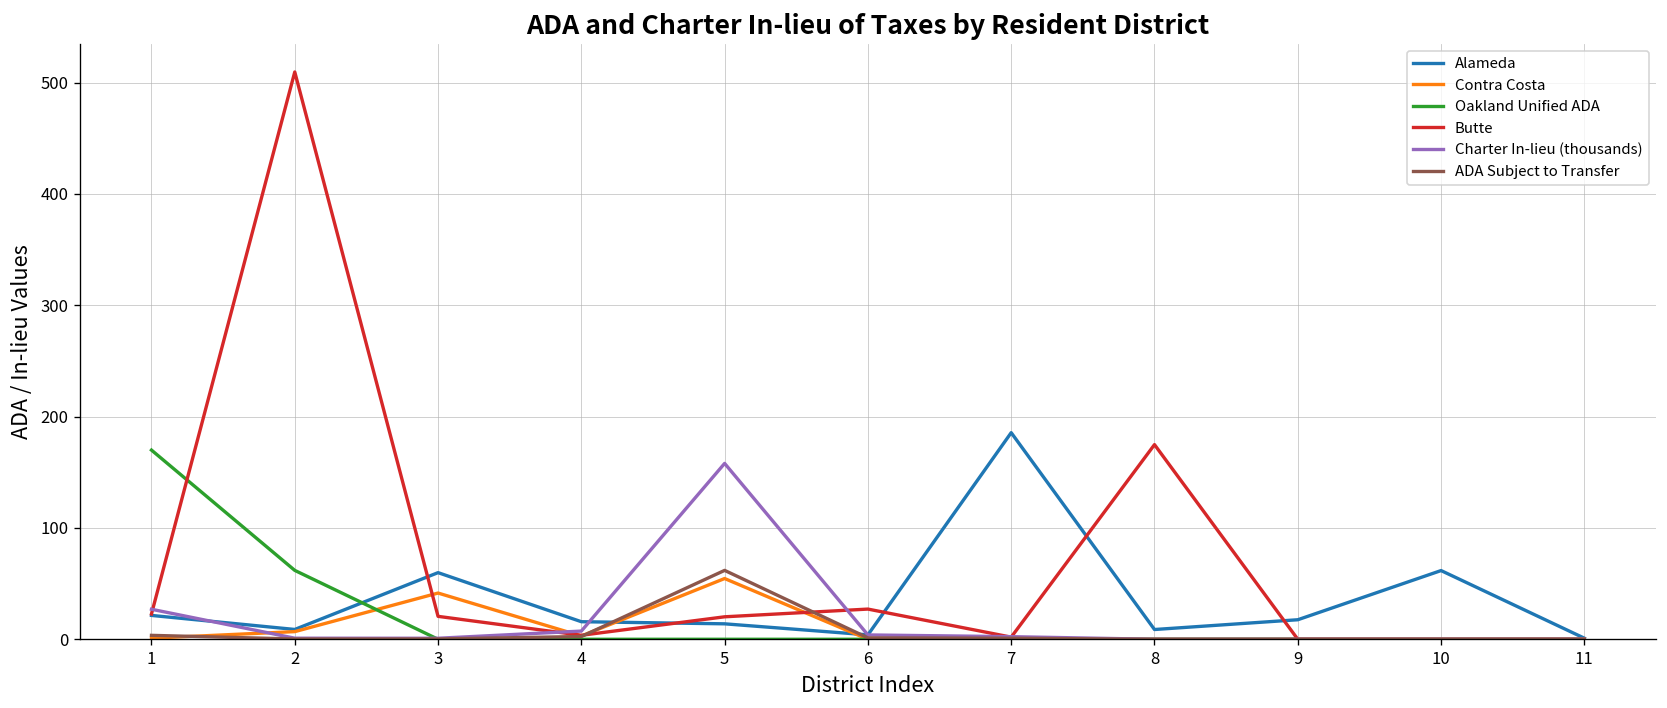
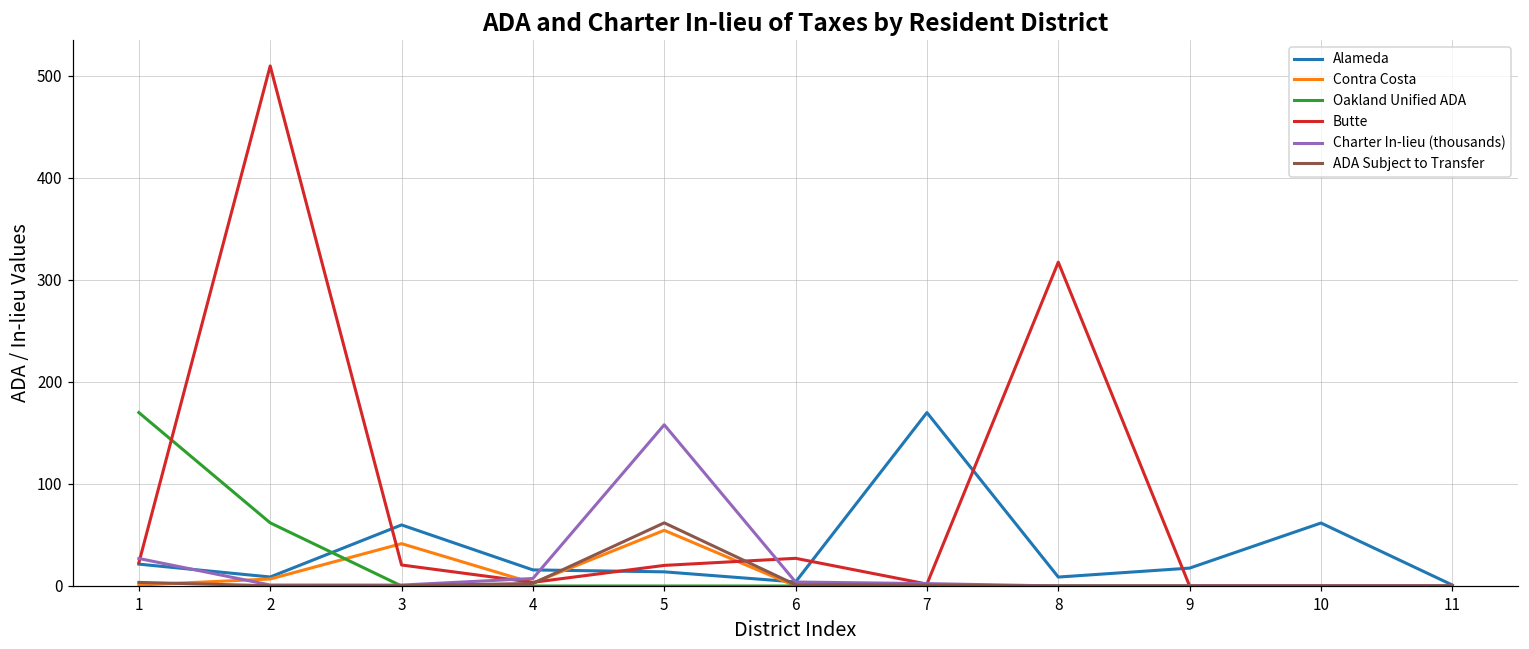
Alameda, 7: 190 -> 170
Butte, 8: 170 -> 320
